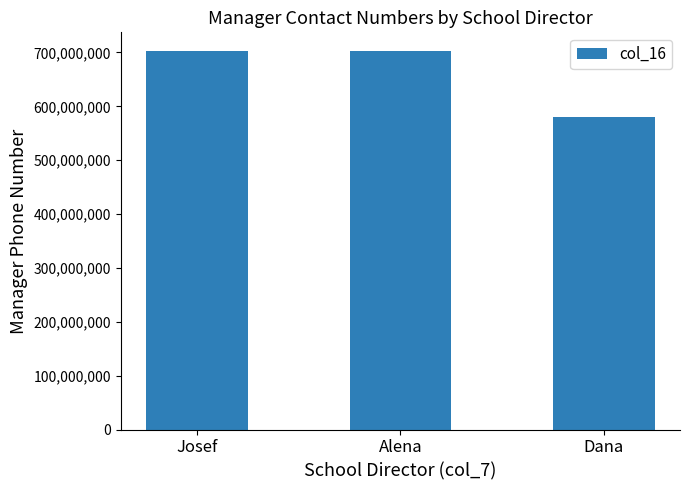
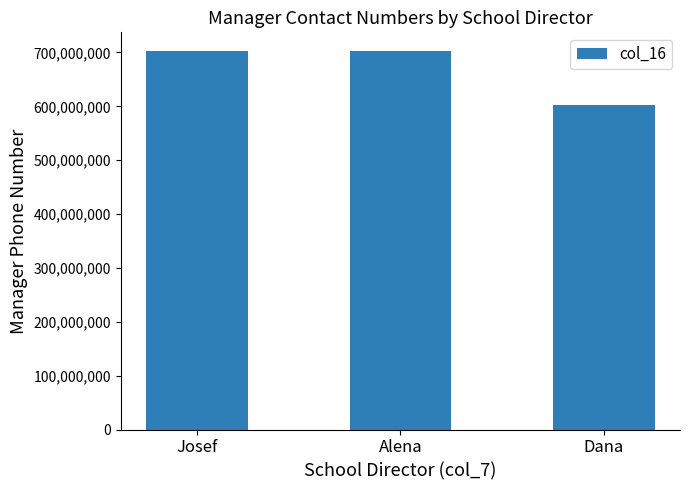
Dana: 580,000,000 -> 600,000,000
